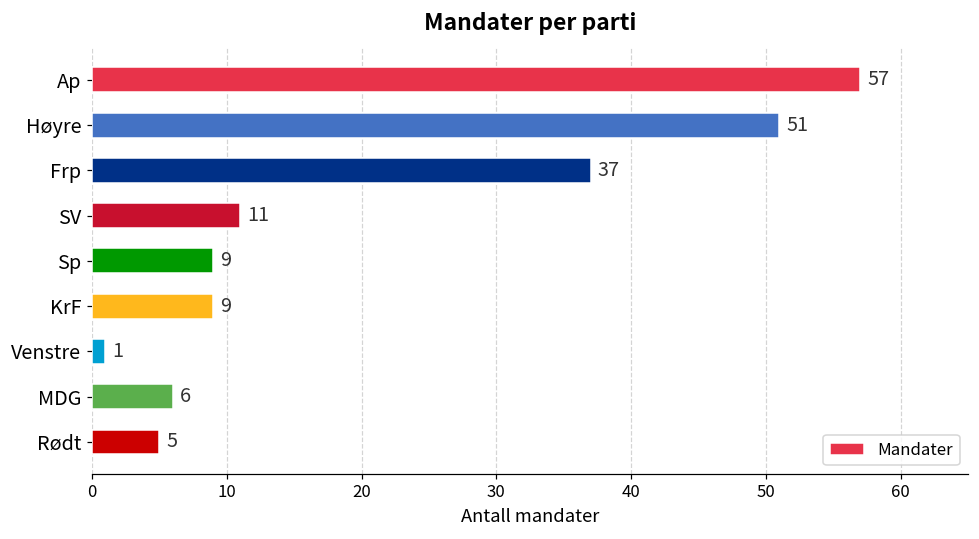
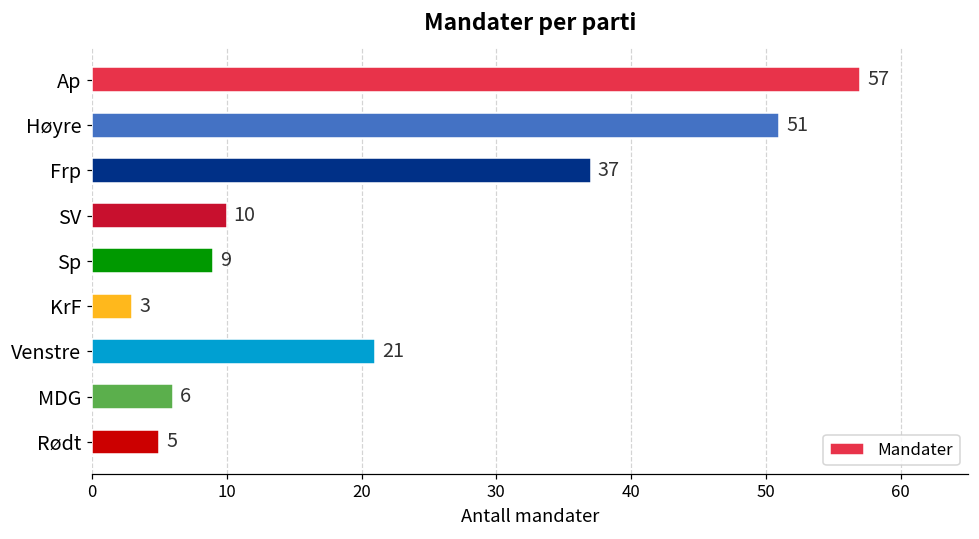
SV: 11 -> 10
KrF: 9 -> 3
Venstre: 1 -> 21
